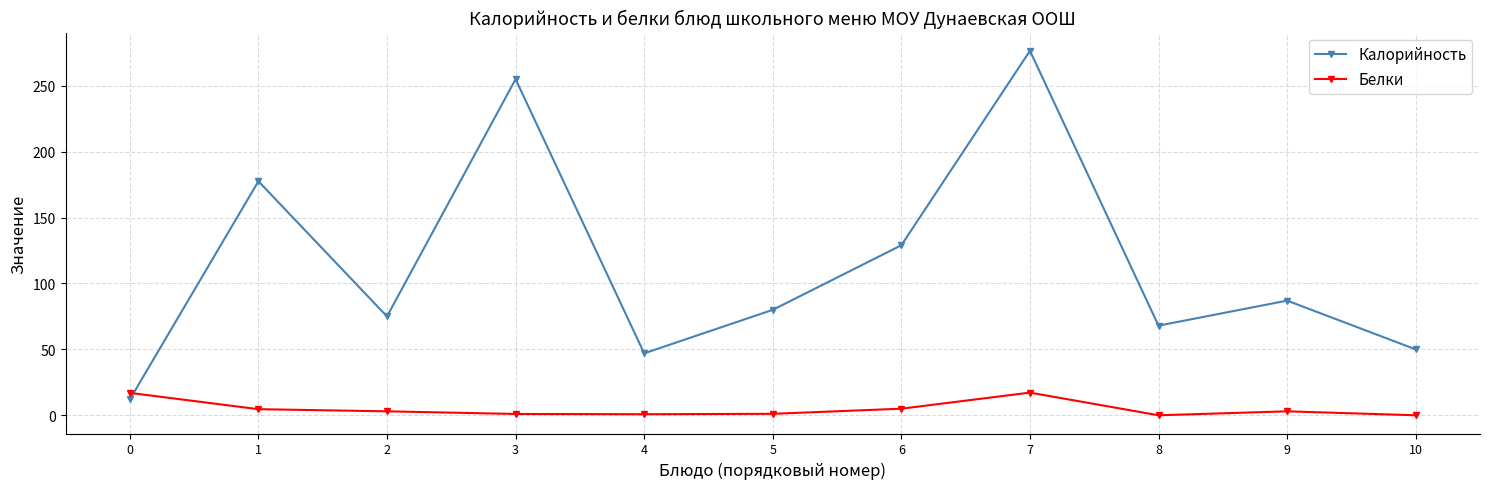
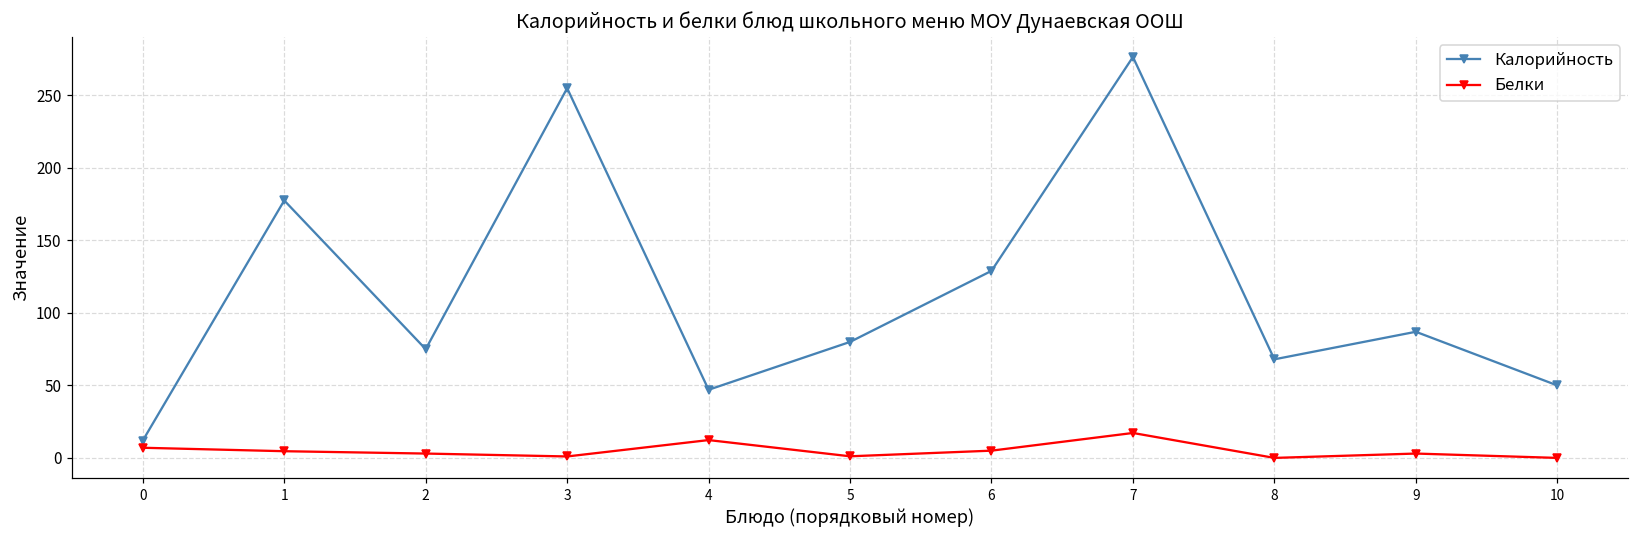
Белки, 0: 17 -> 7
Белки, 4: 1 -> 12
